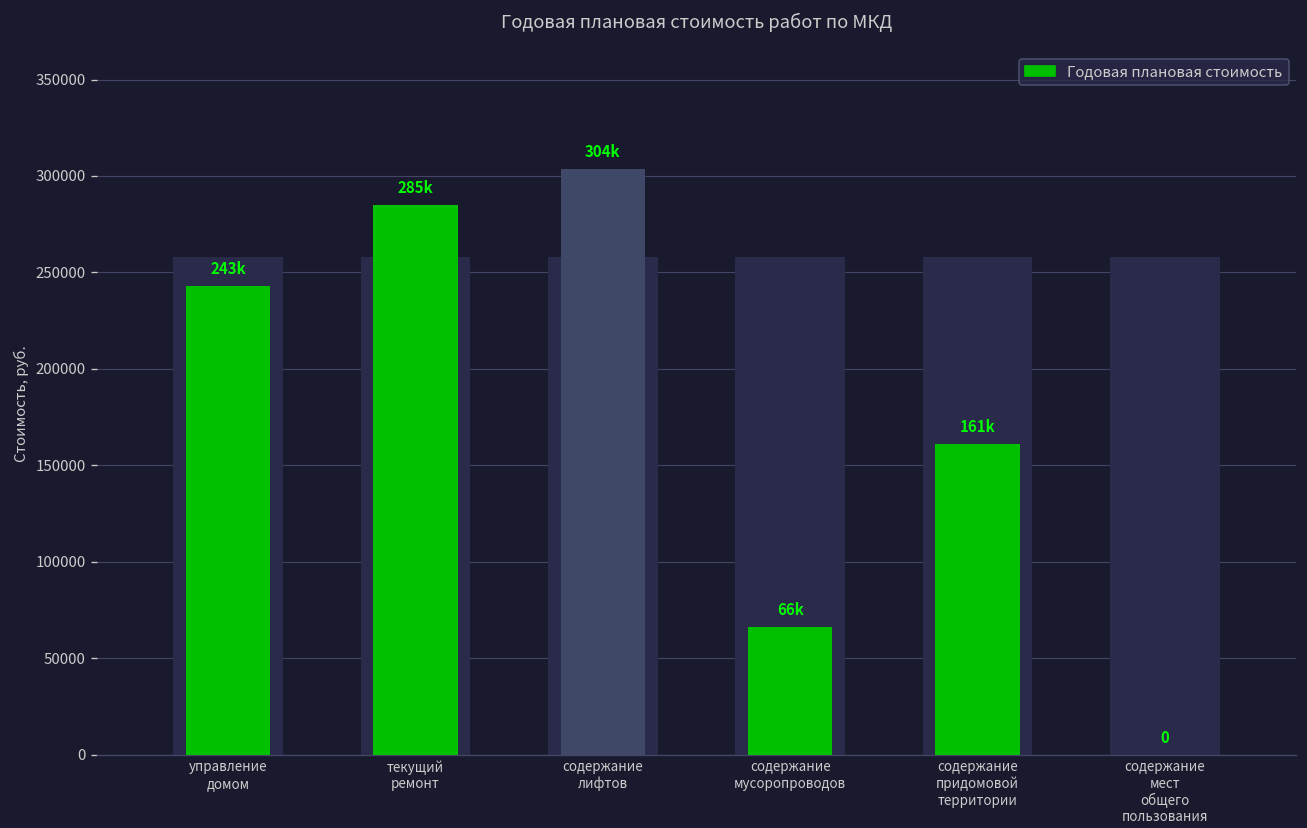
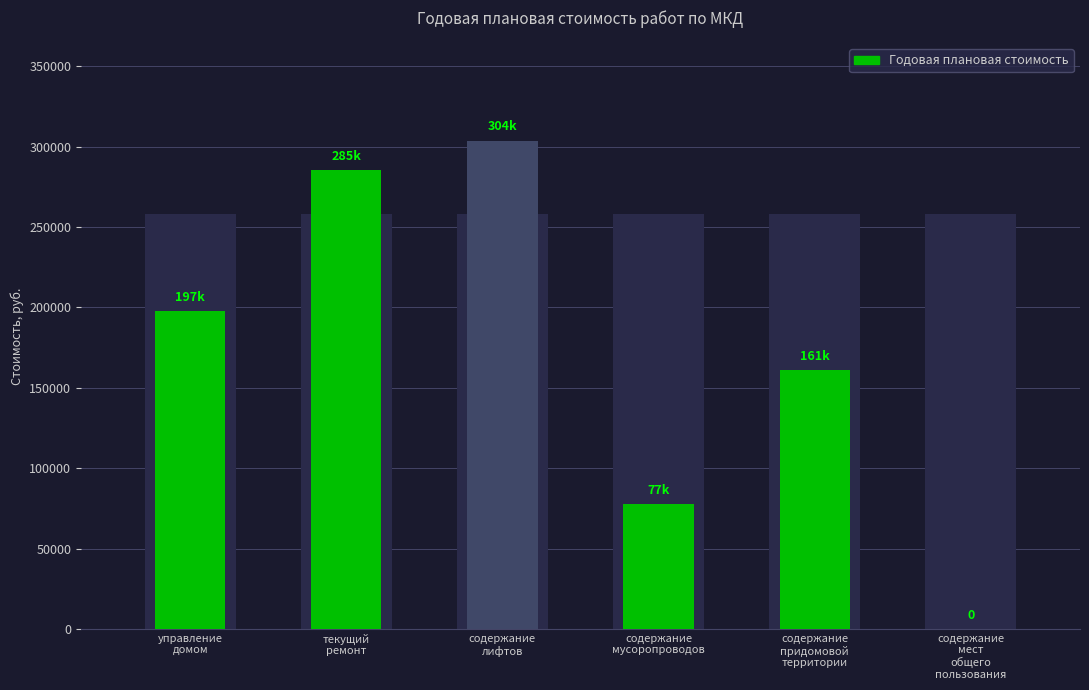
Годовая плановая стоимость, управление домом: 243k -> 197k
Годовая плановая стоимость, содержание мусоропроводов: 66k -> 77k
